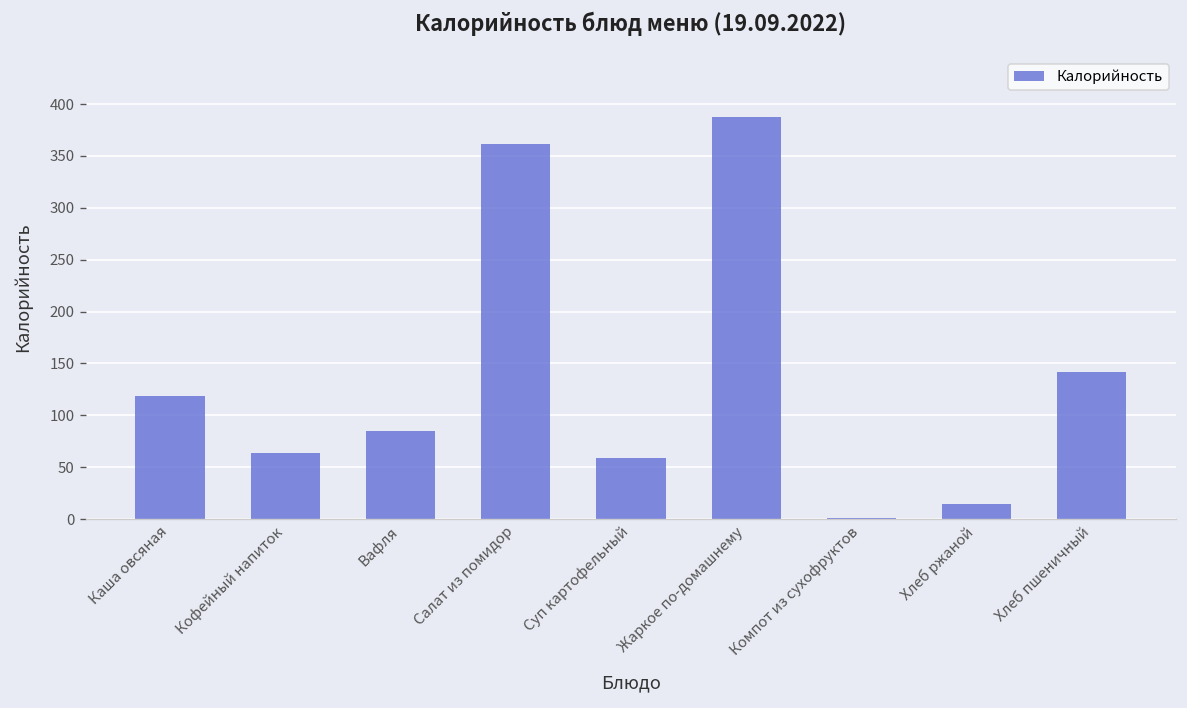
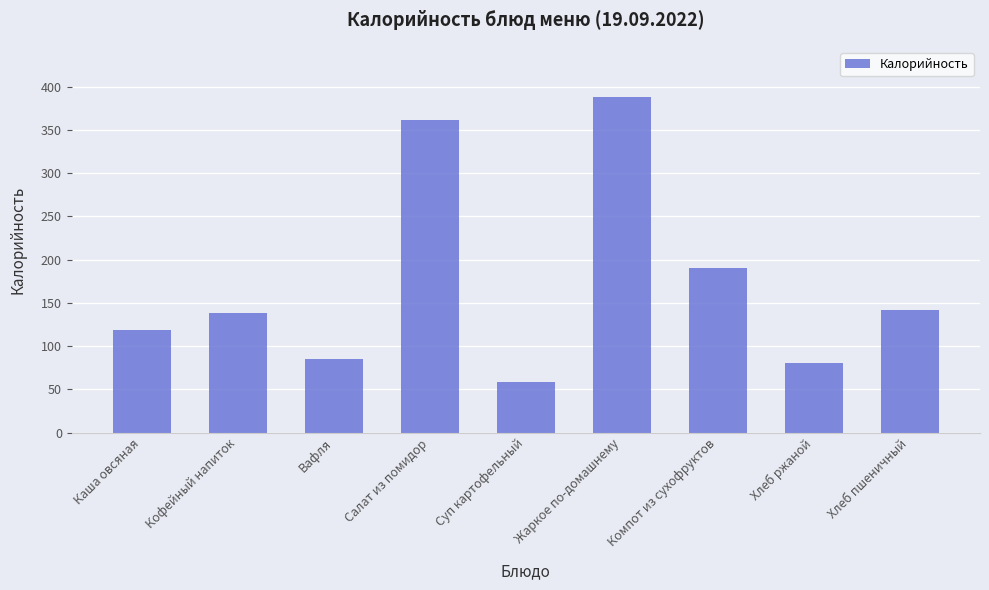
Кофейный напиток: 60 -> 140
Компот из сухофруктов: 0 -> 190
Хлеб ржаной: 10 -> 80
